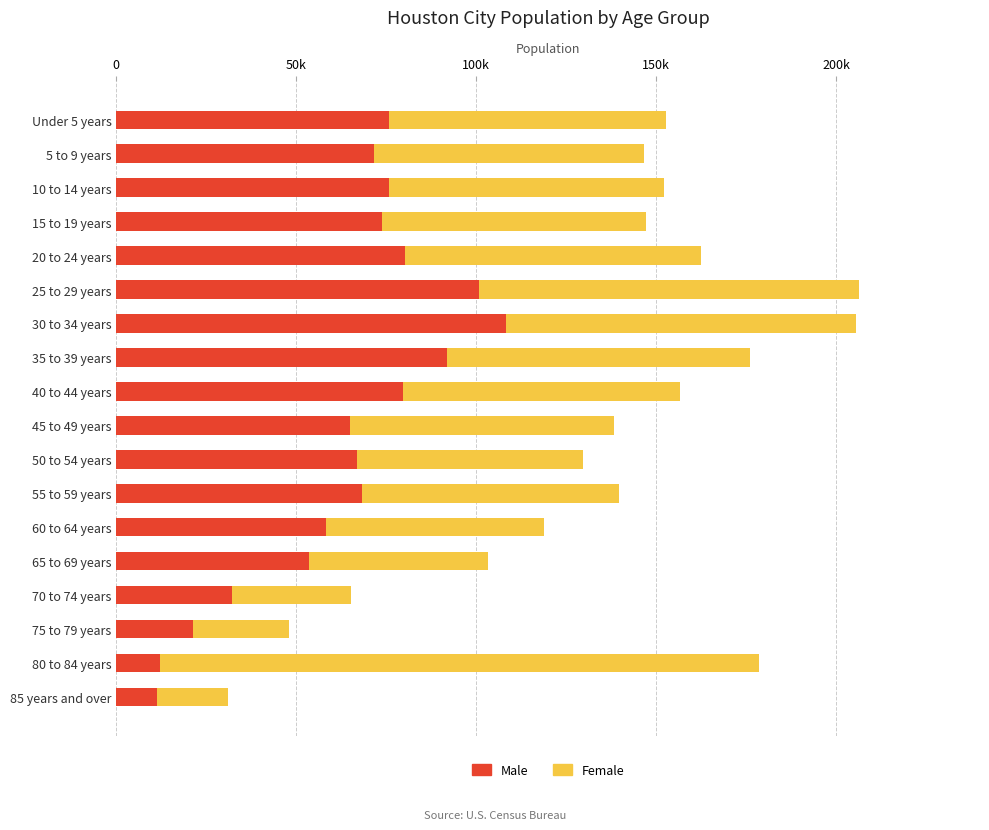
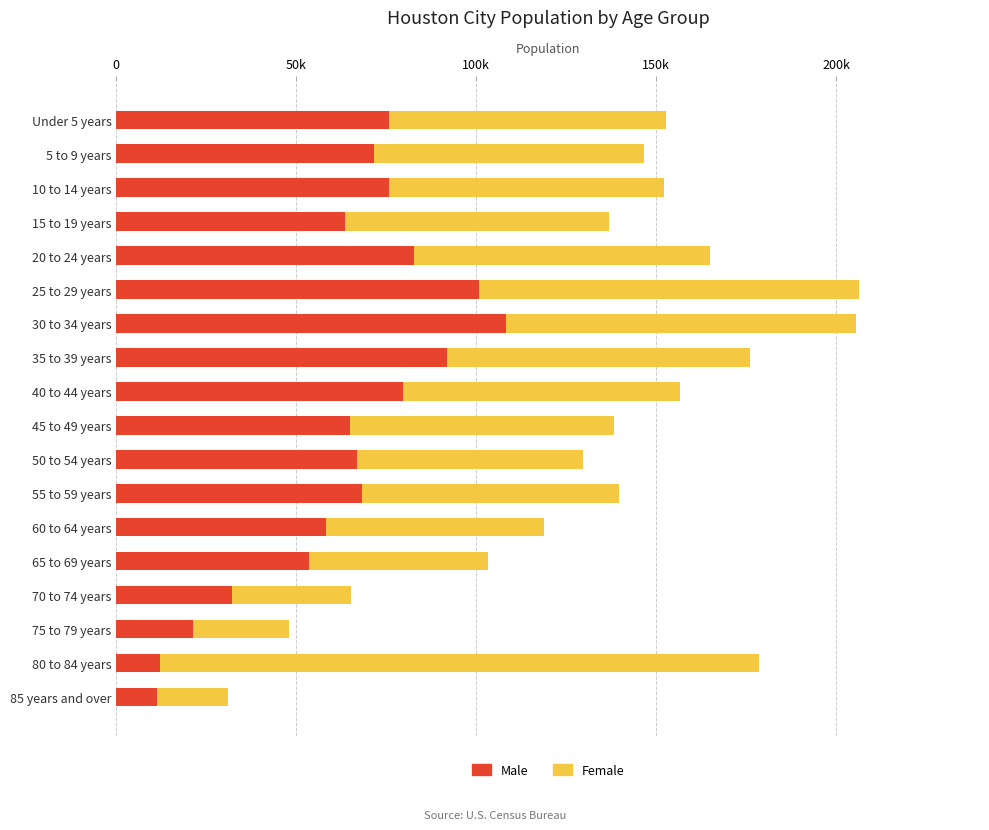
Male, 15 to 19 years: 74000 -> 63000
Male, 20 to 24 years: 80000 -> 83000
